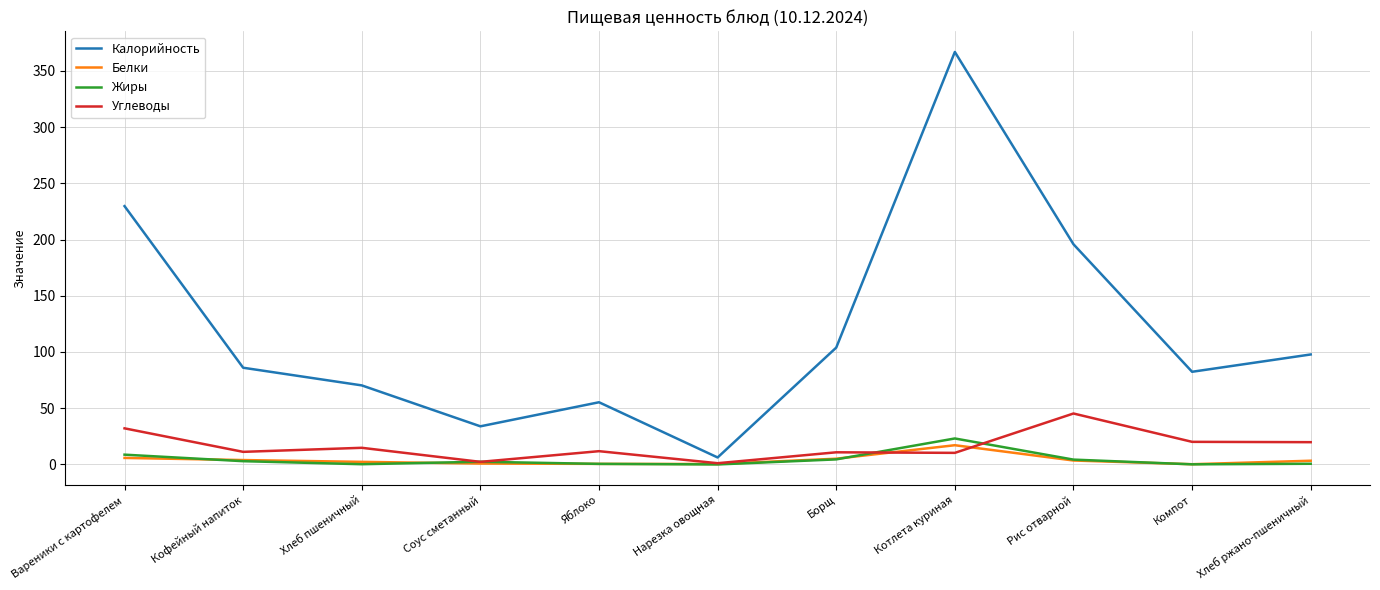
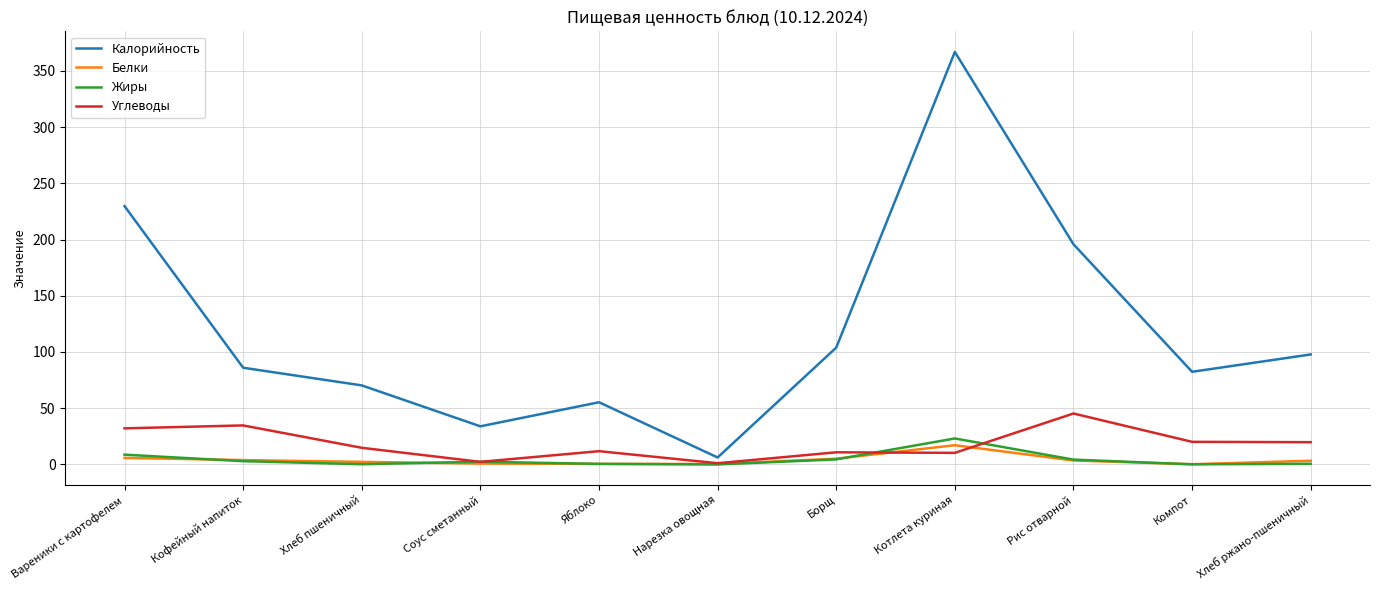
Углеводы, Кофейный напиток: 11 -> 35
